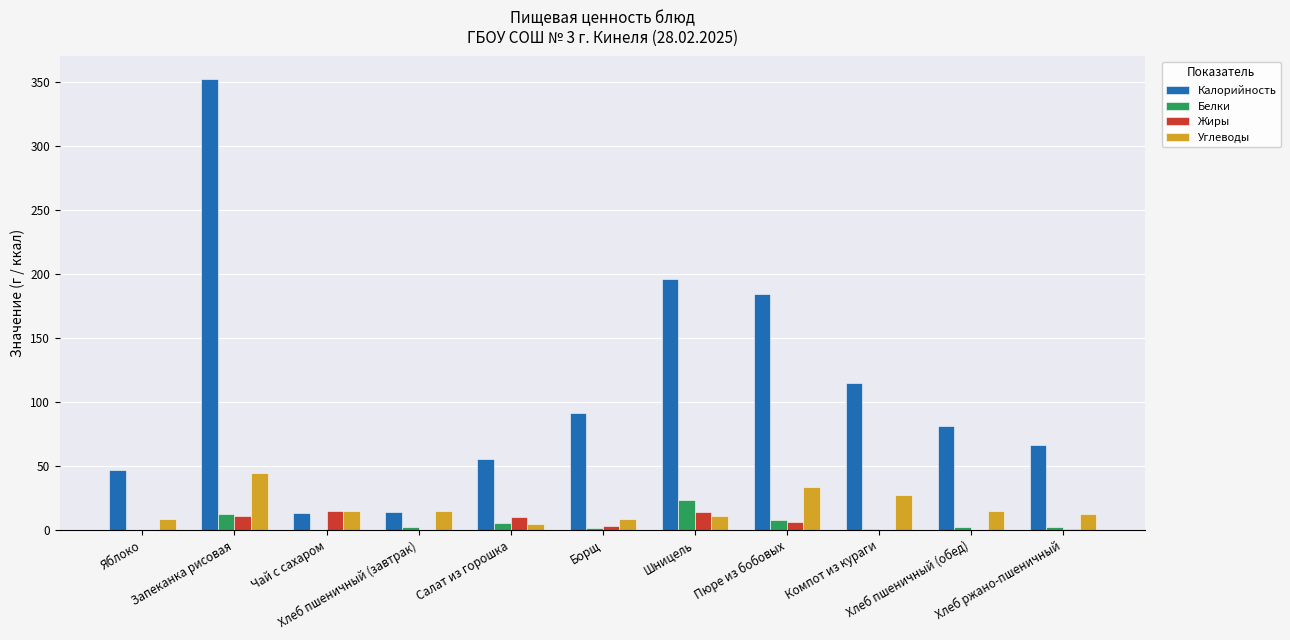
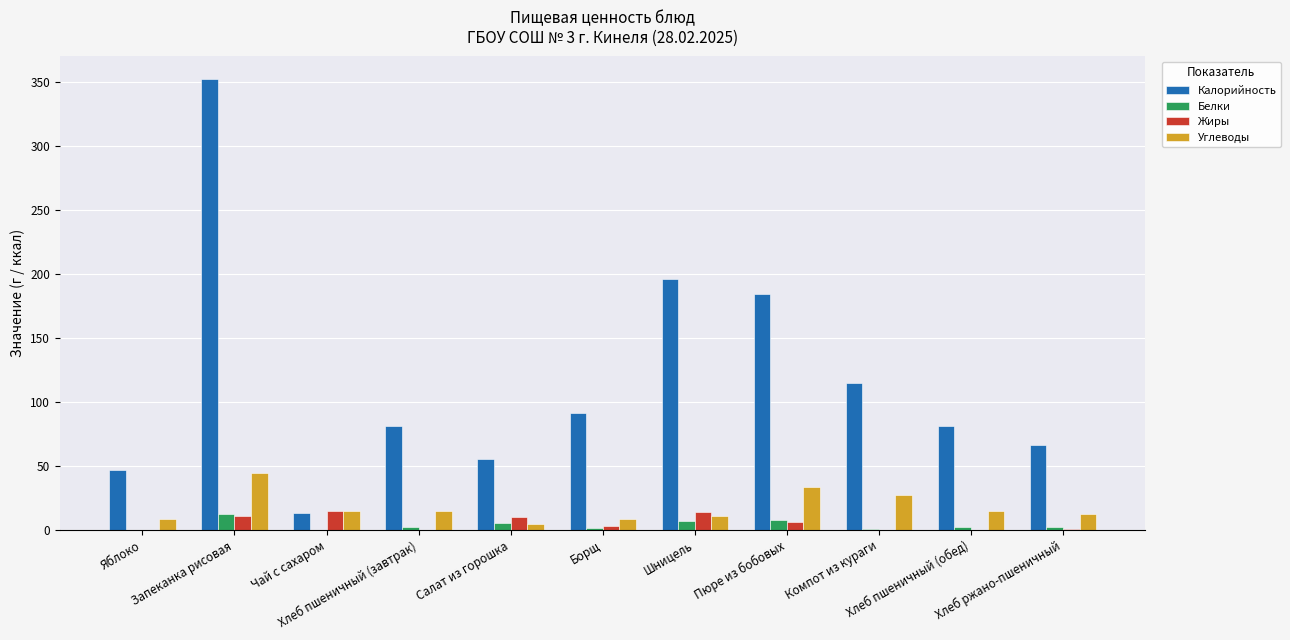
Калорийность, Хлеб пшеничный (завтрак): 14 -> 81
Белки, Шницель: 23 -> 7
